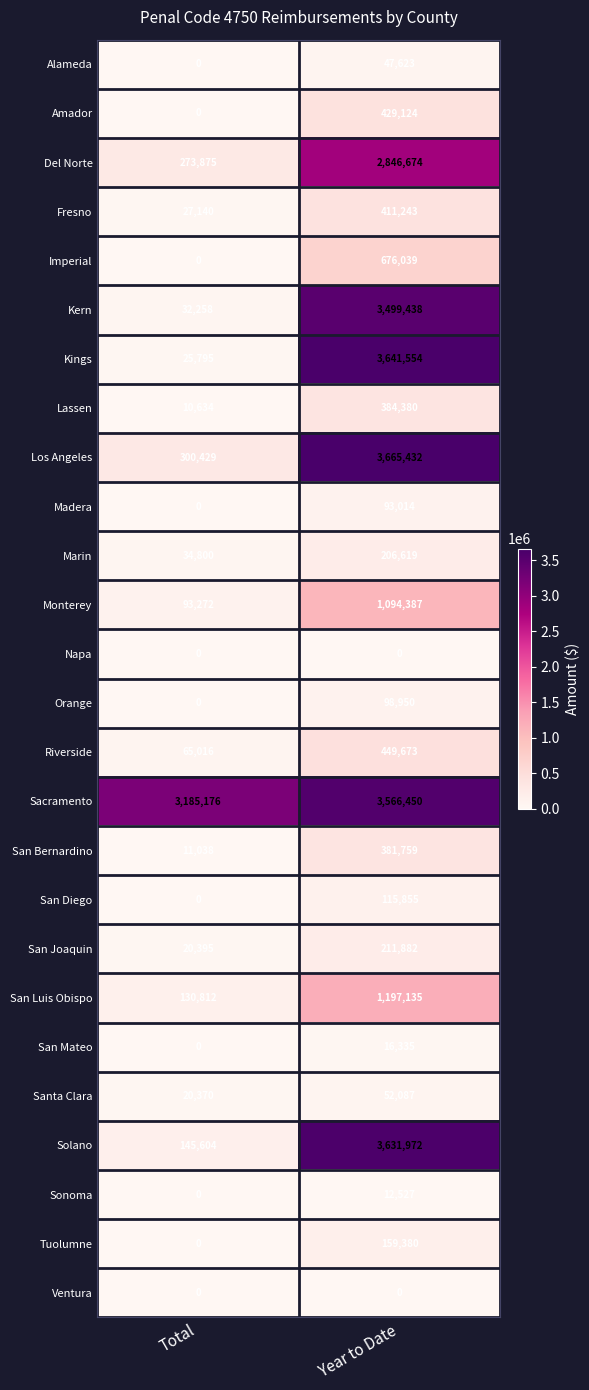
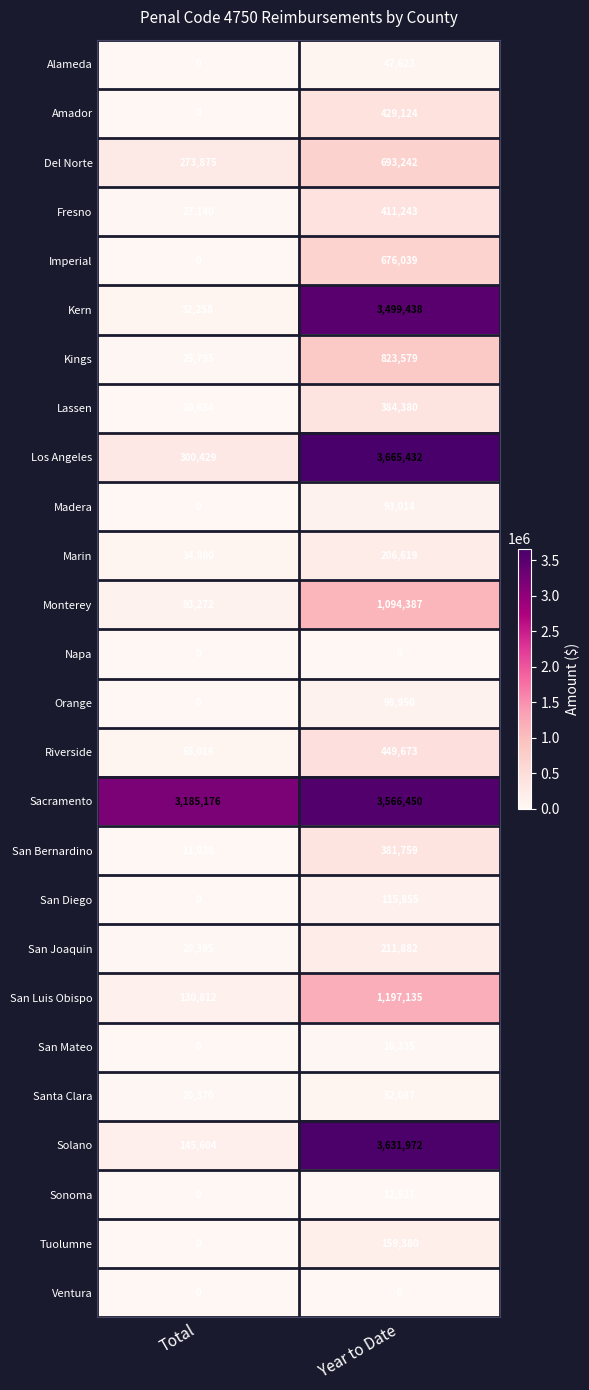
Del Norte, Year to Date: 2,846,674 -> 693,242
Kings, Year to Date: 3,641,554 -> 823,579
